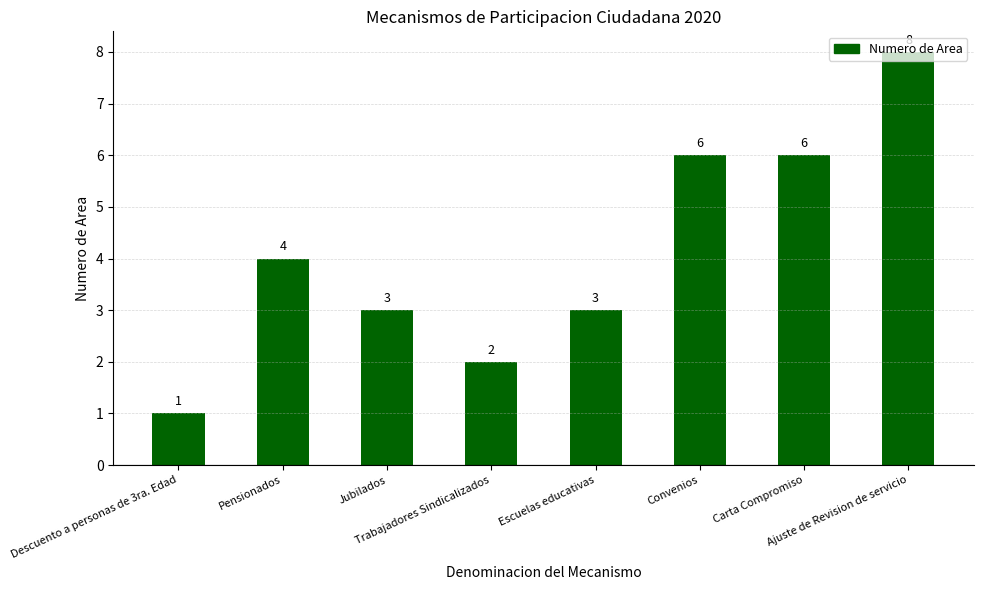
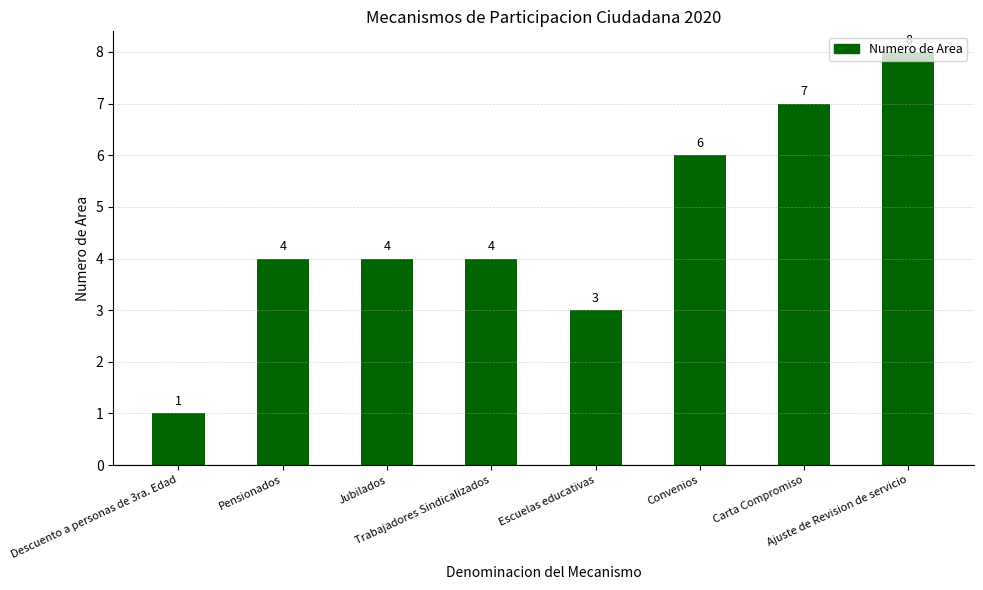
Jubilados: 3 -> 4
Trabajadores Sindicalizados: 2 -> 4
Carta Compromiso: 6 -> 7
